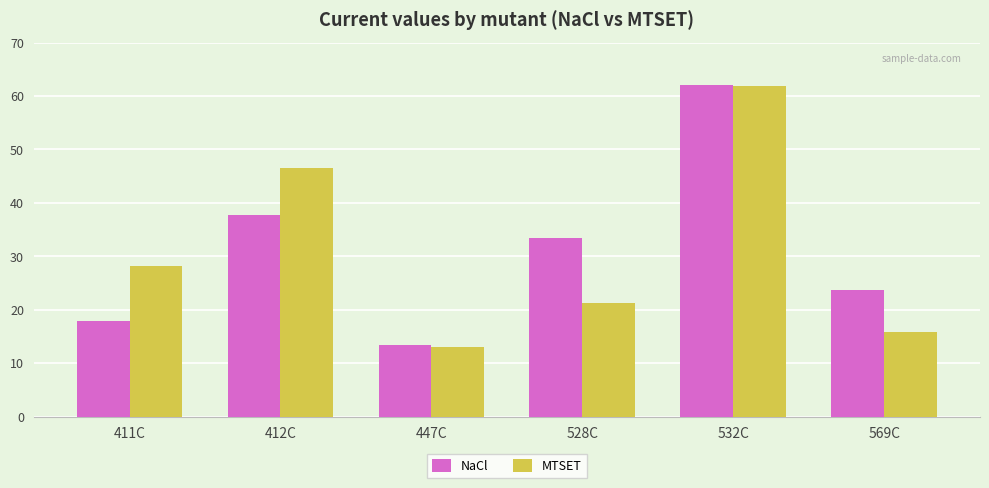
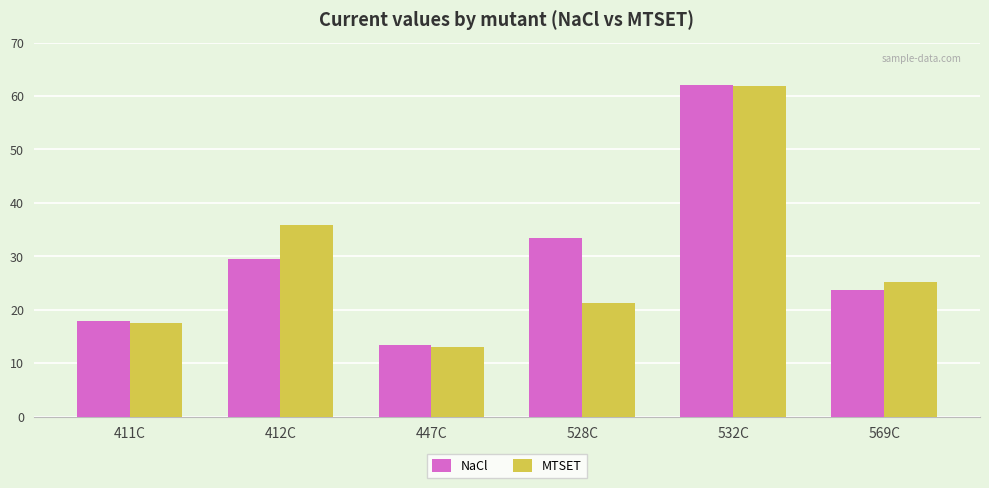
MTSET, 411C: 28 -> 18
NaCl, 412C: 38 -> 30
MTSET, 412C: 47 -> 36
MTSET, 569C: 16 -> 25
